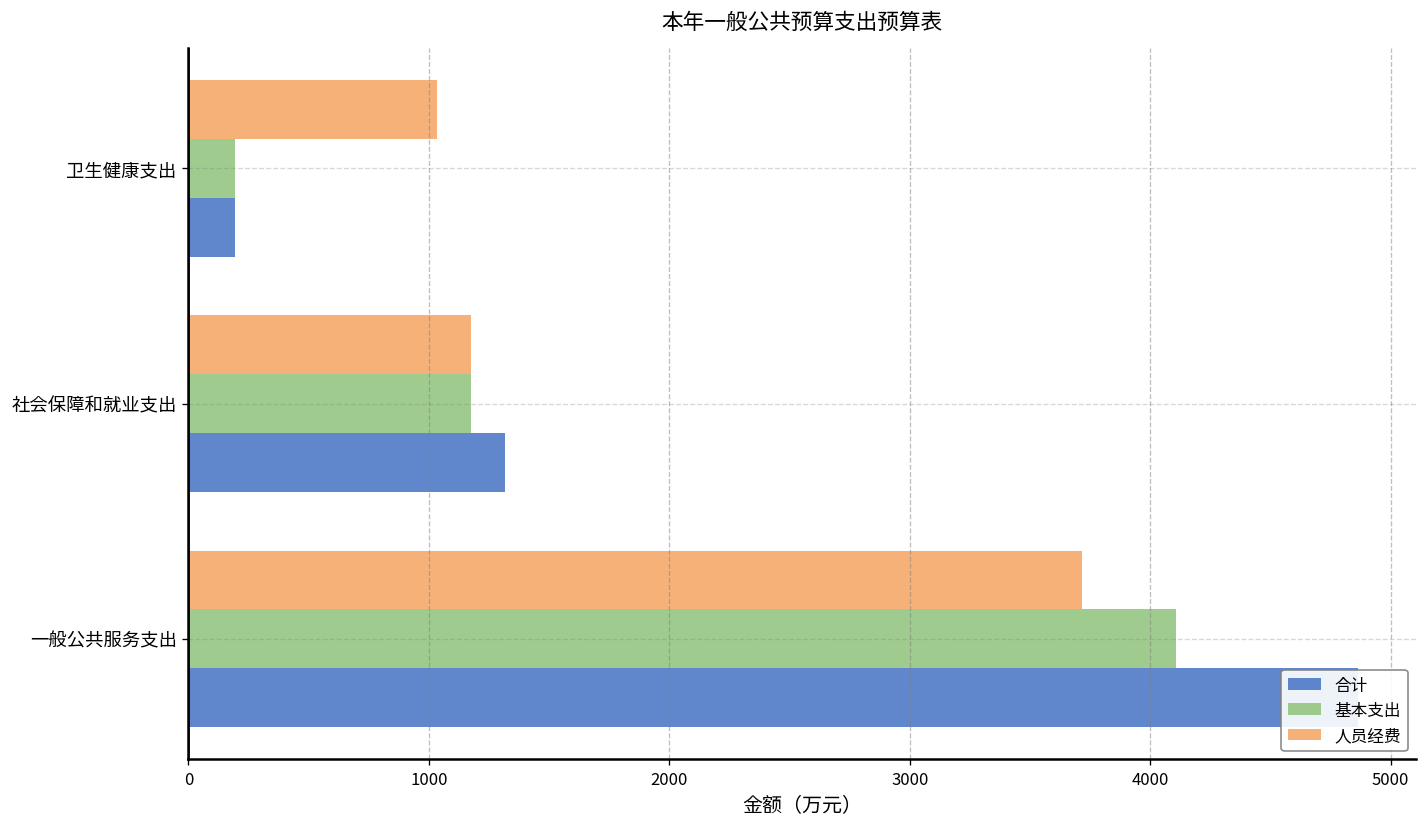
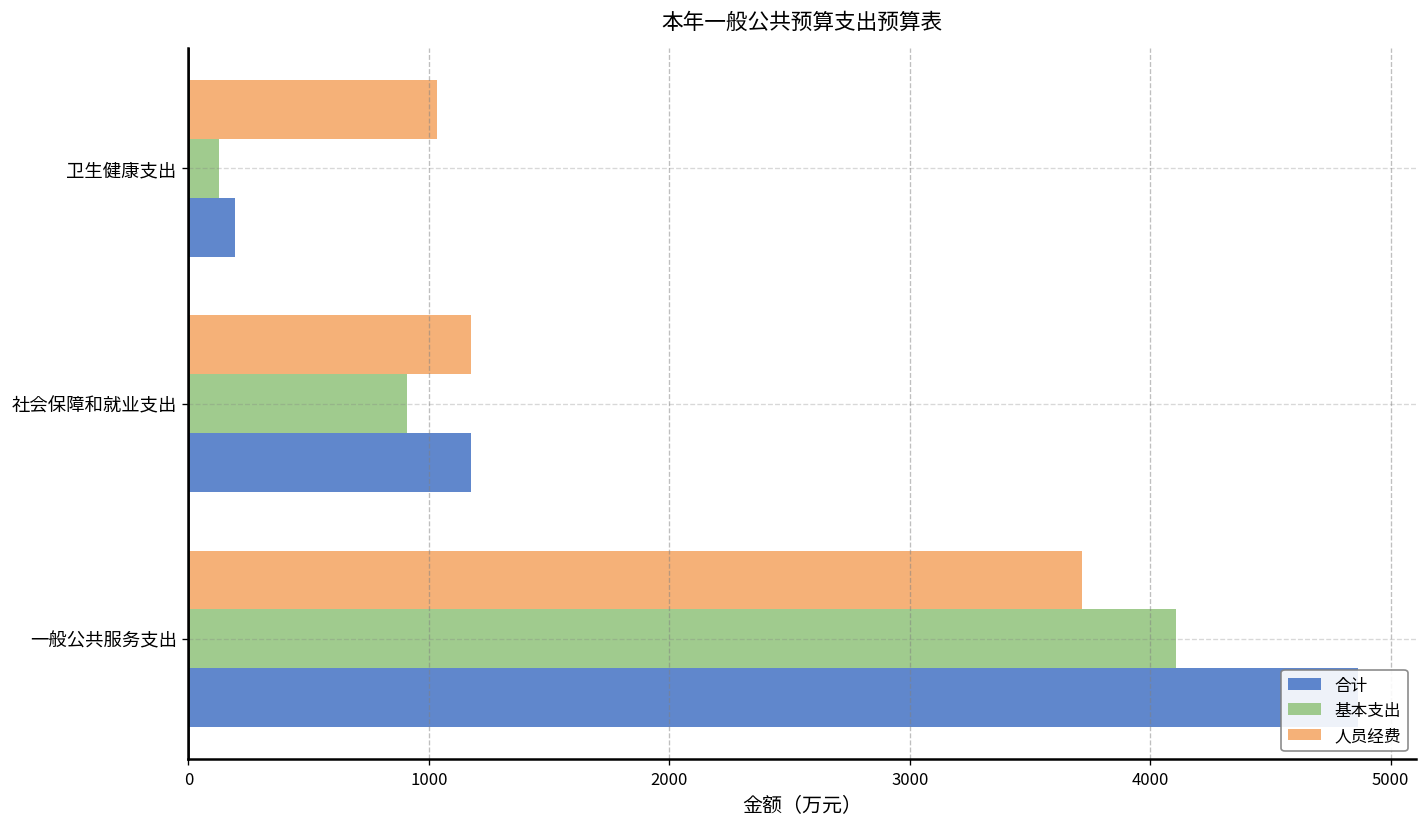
基本支出, 卫生健康支出: 190 -> 130
基本支出, 社会保障和就业支出: 1180 -> 910
合计, 社会保障和就业支出: 1320 -> 1180
